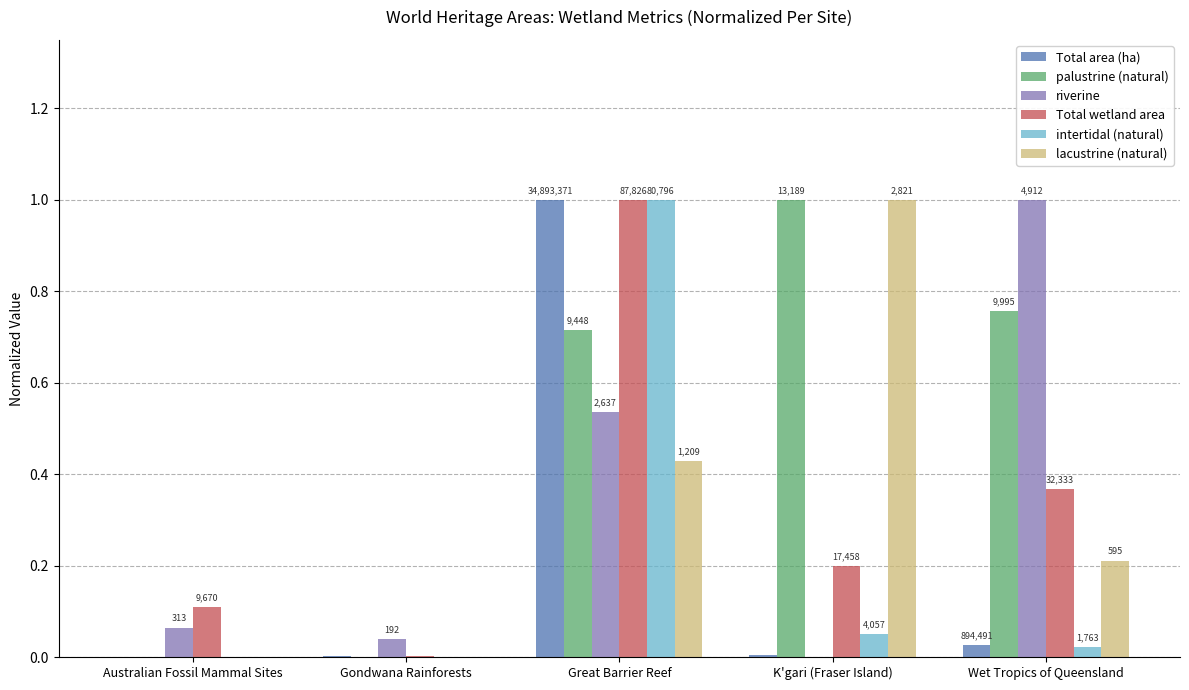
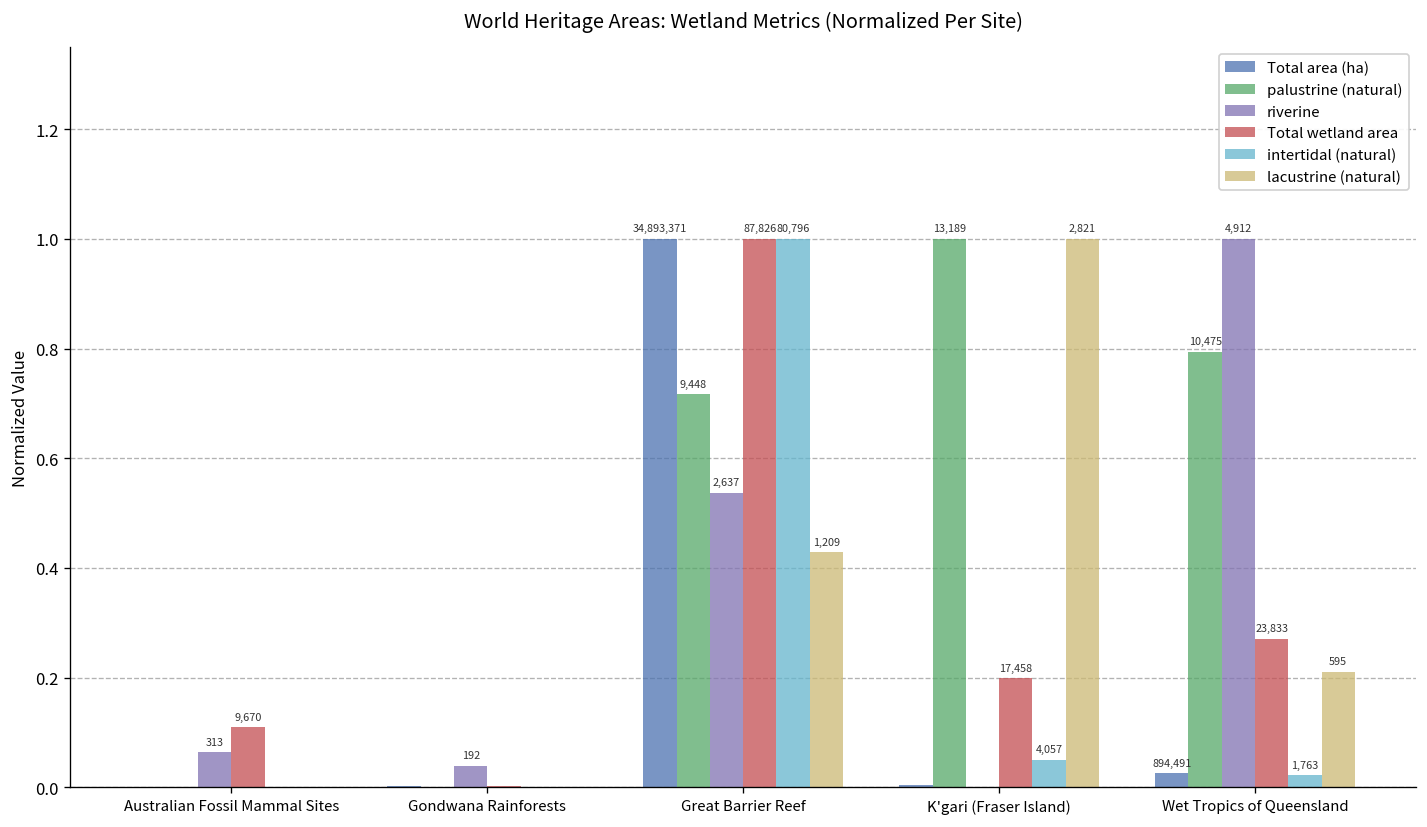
palustrine (natural), Wet Tropics of Queensland: 9,995 -> 10,475
Total wetland area, Wet Tropics of Queensland: 32,333 -> 23,833
